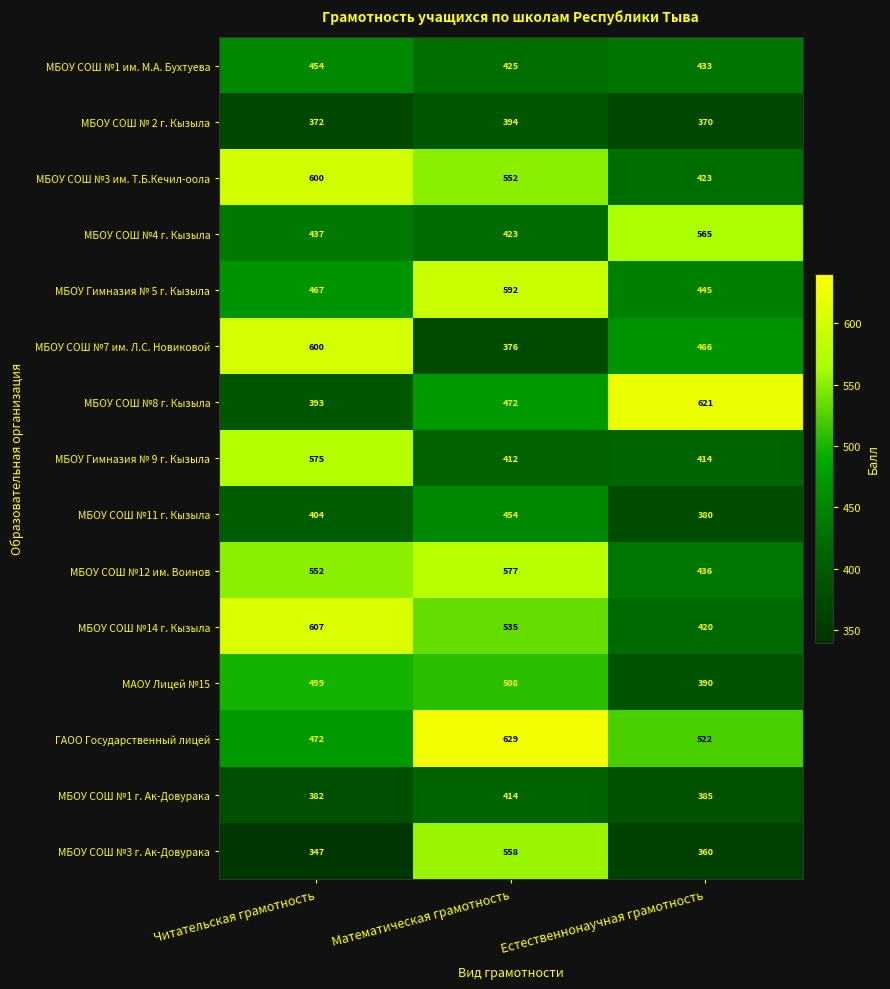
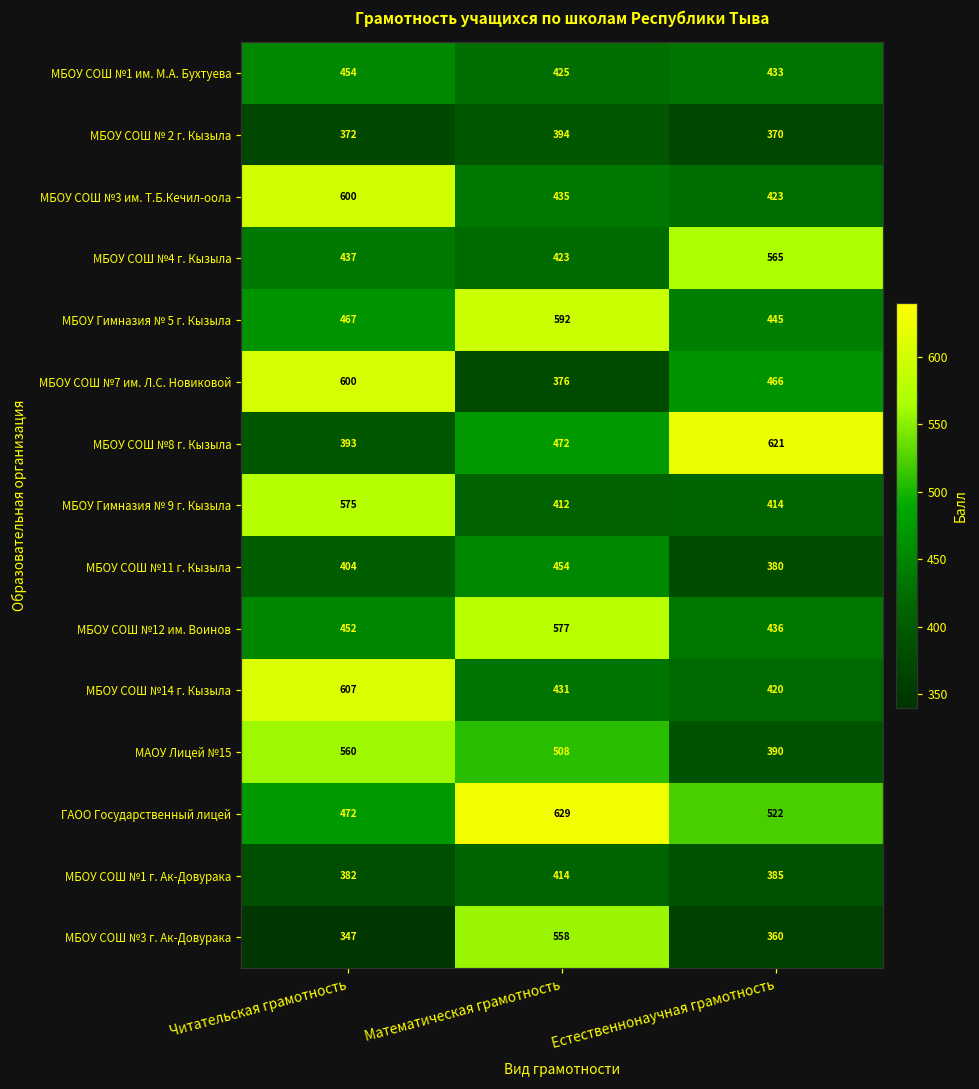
МБОУ СОШ №3 им. Т.Б.Кечил-оола, Математическая грамотность: 552 -> 435
МБОУ СОШ №12 им. Воинов, Читательская грамотность: 552 -> 452
МБОУ СОШ №14 г. Кызыла, Математическая грамотность: 535 -> 431
МАОУ Лицей №15, Читательская грамотность: 499 -> 560
